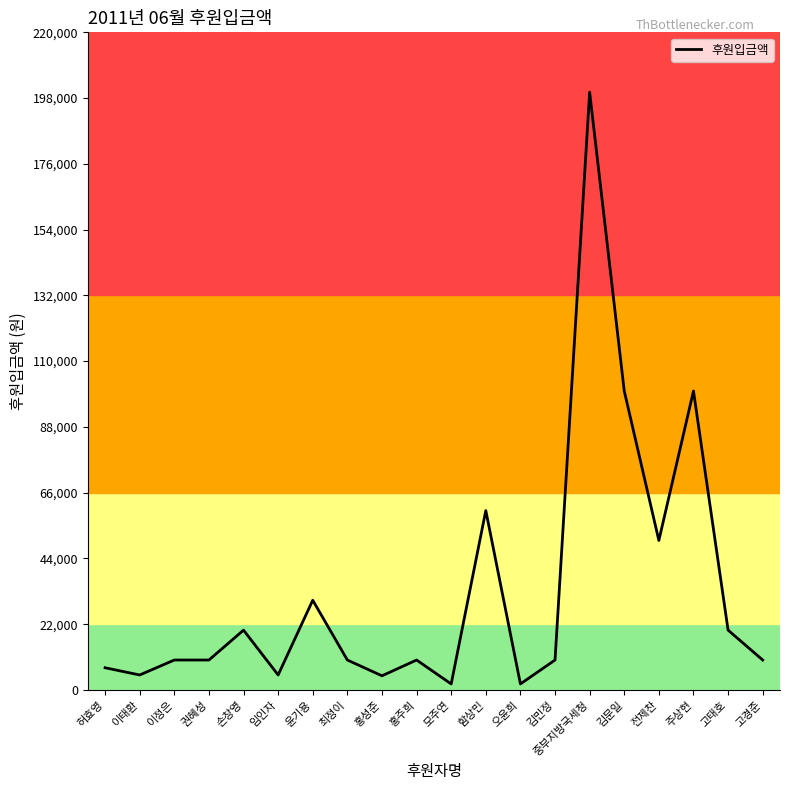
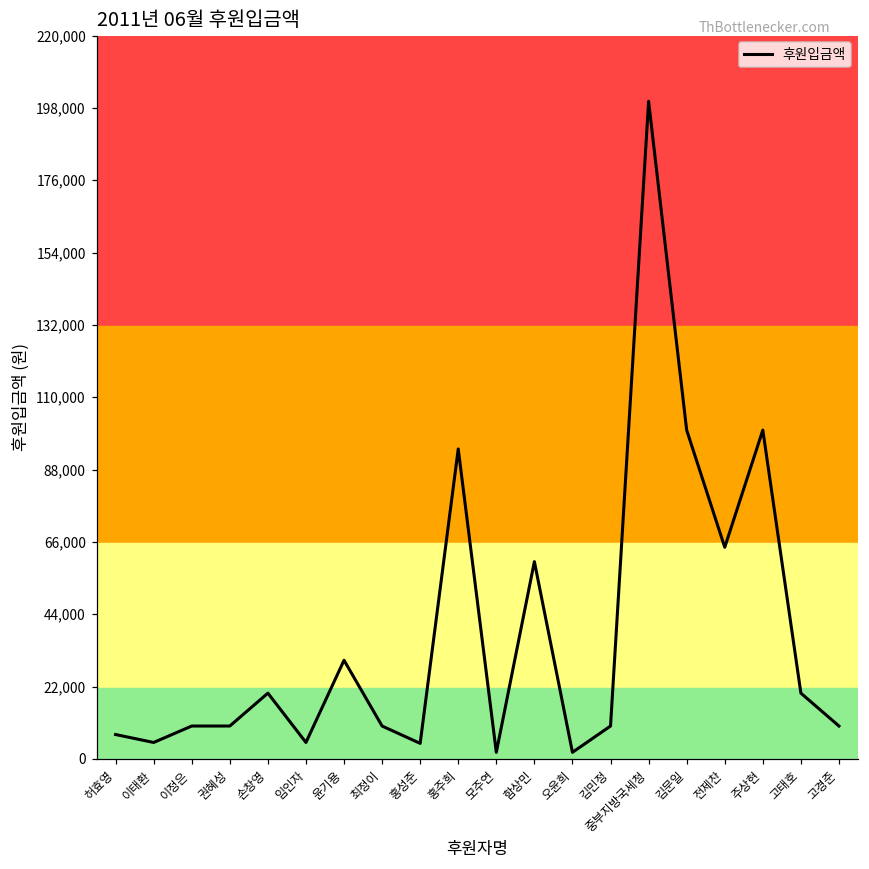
홍주희: 10,000 -> 94,000
전제찬: 50,000 -> 64,000
